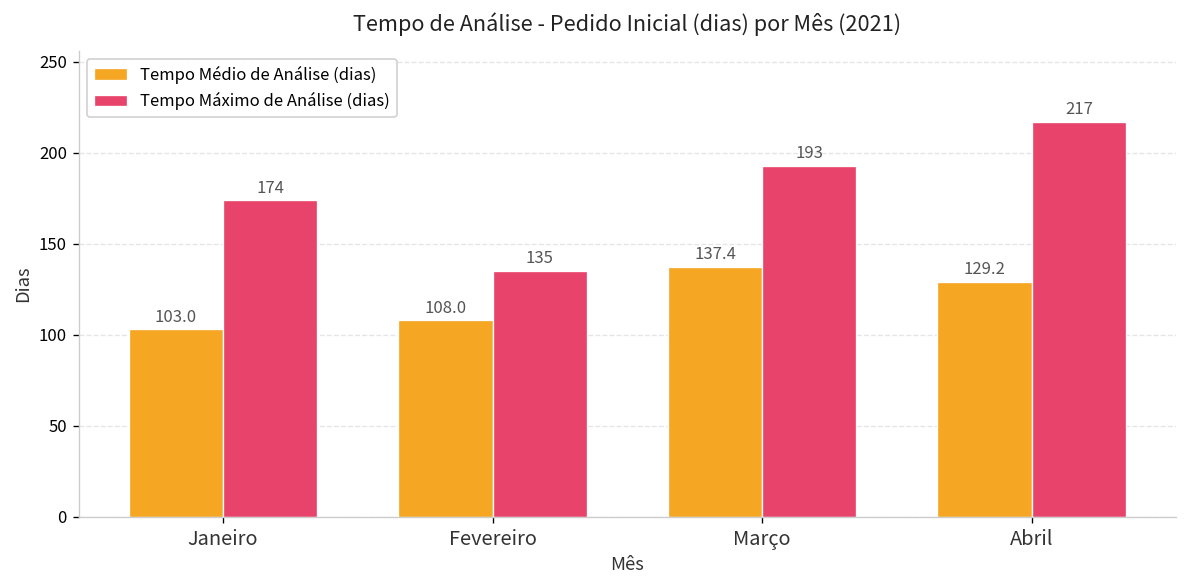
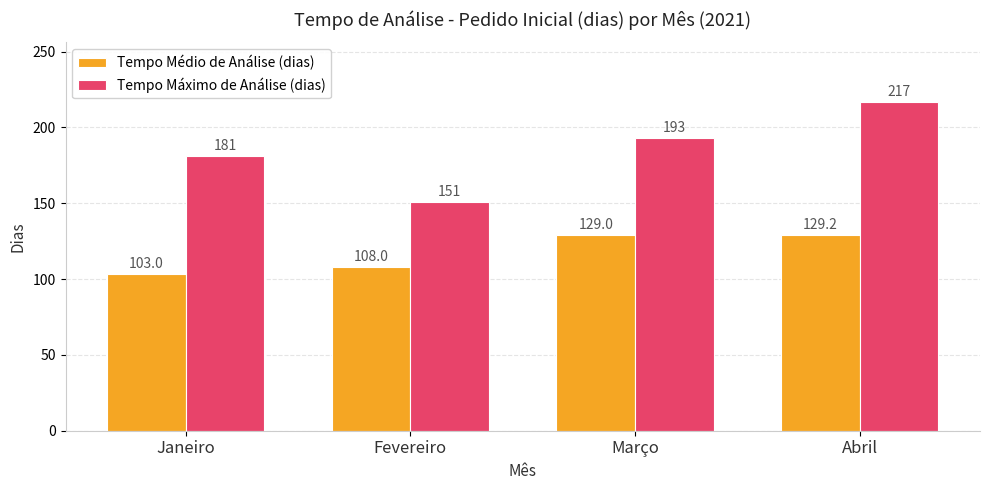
Tempo Máximo de Análise (dias), Janeiro: 174 -> 181
Tempo Máximo de Análise (dias), Fevereiro: 135 -> 151
Tempo Médio de Análise (dias), Março: 137.4 -> 129.0
